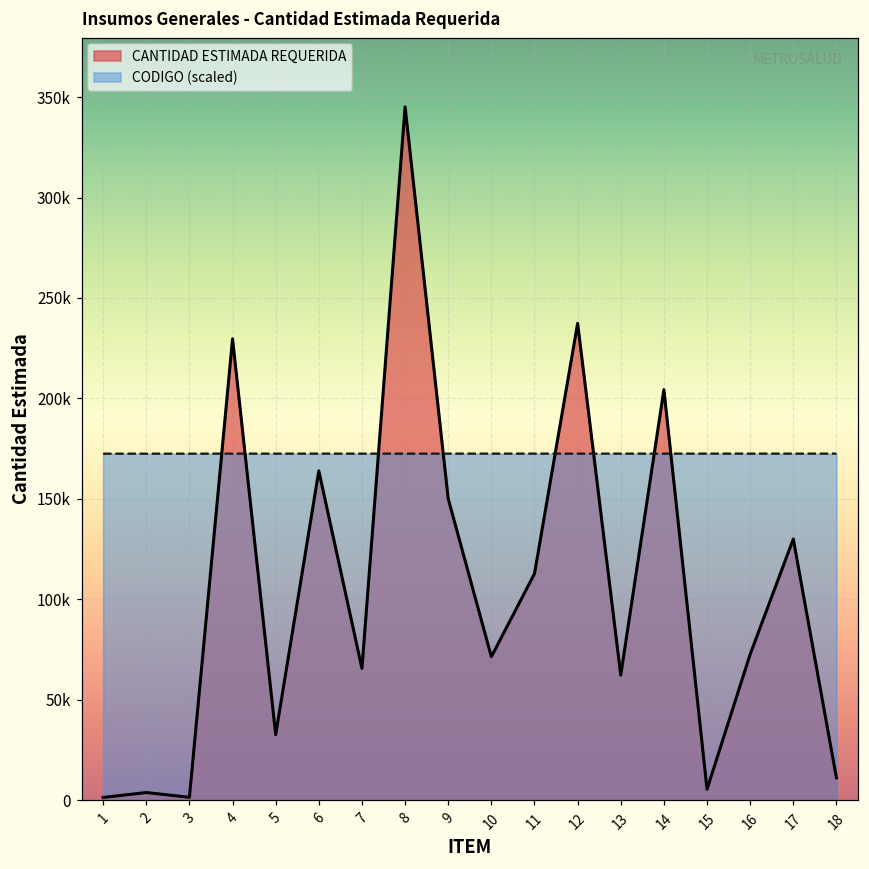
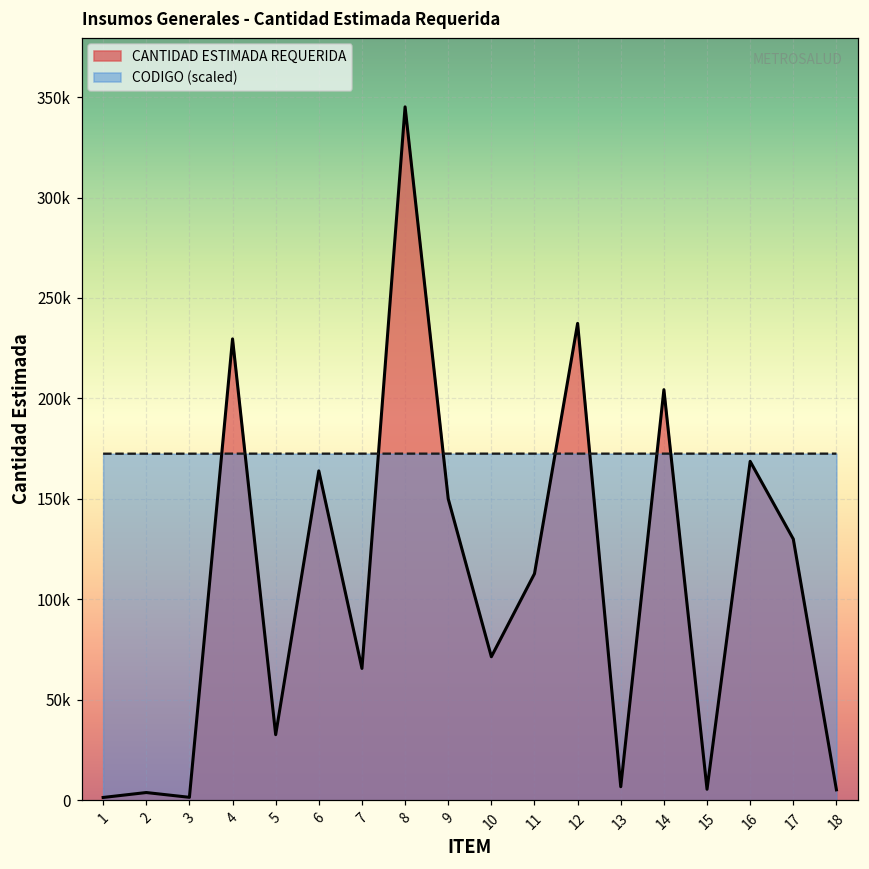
CANTIDAD ESTIMADA REQUERIDA, 13: 62000 -> 7000
CANTIDAD ESTIMADA REQUERIDA, 16: 73000 -> 169000
CANTIDAD ESTIMADA REQUERIDA, 18: 11000 -> 5000
